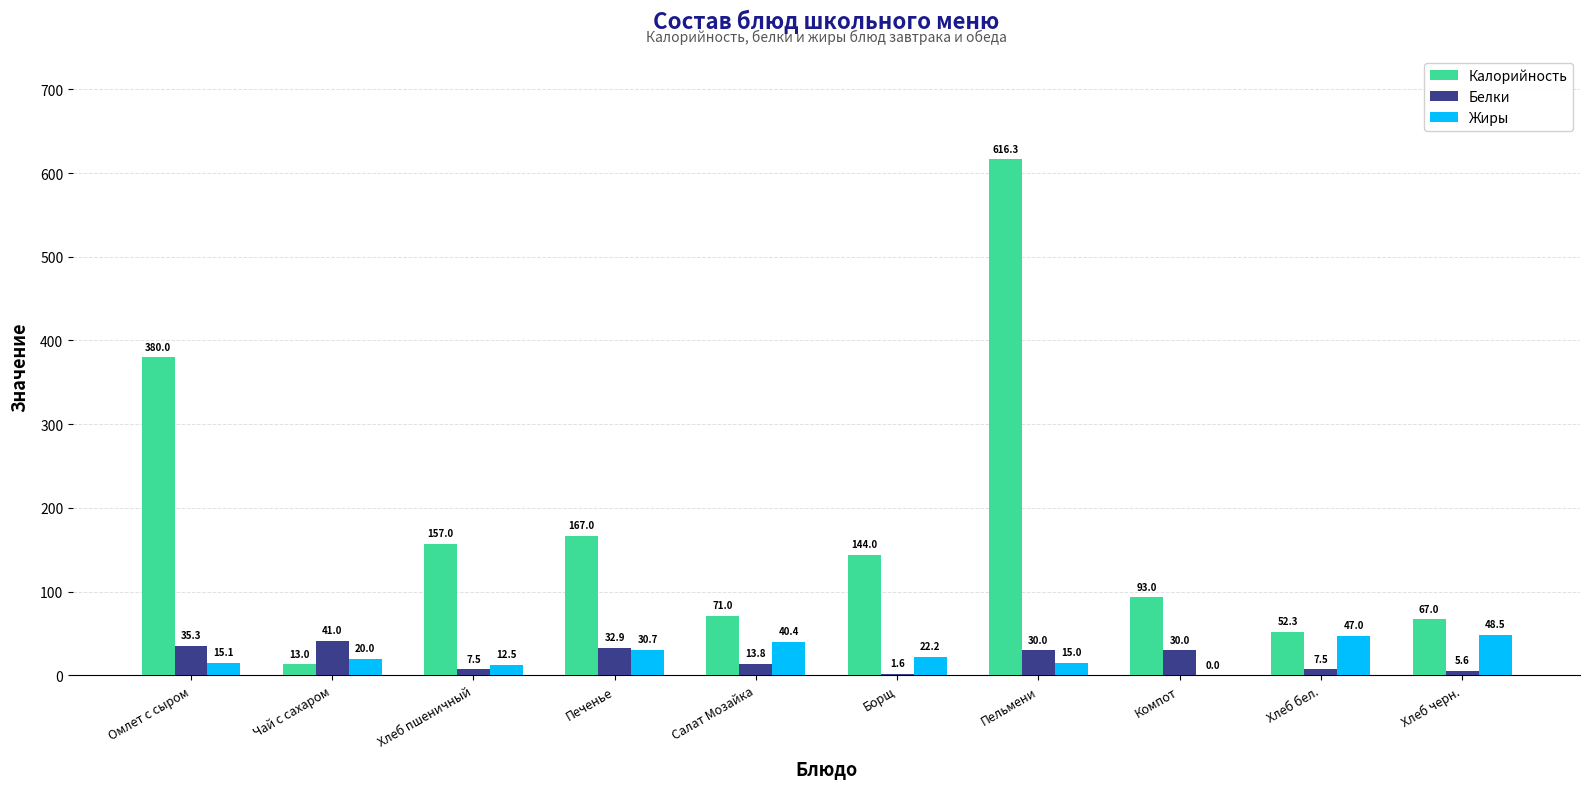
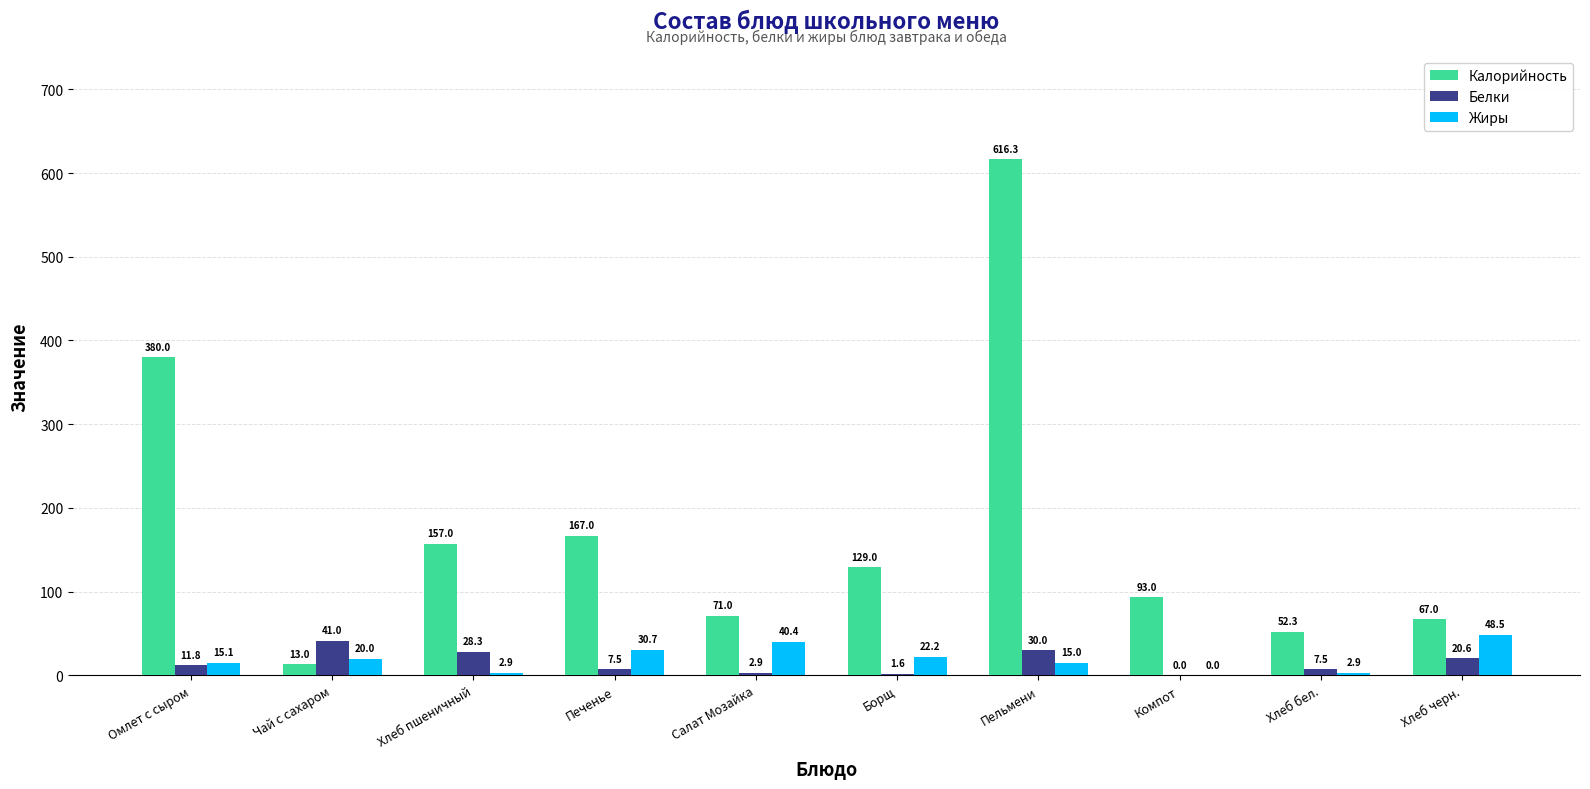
Белки, Омлет с сыром: 35.3 -> 11.8
Белки, Хлеб пшеничный: 7.5 -> 28.3
Жиры, Хлеб пшеничный: 12.5 -> 2.9
Белки, Печенье: 32.9 -> 7.5
Белки, Салат Мозайка: 13.8 -> 2.9
Калорийность, Борщ: 144.0 -> 129.0
Белки, Компот: 30.0 -> 0.0
Жиры, Хлеб бел.: 47.0 -> 2.9
Белки, Хлеб черн.: 5.6 -> 20.6
